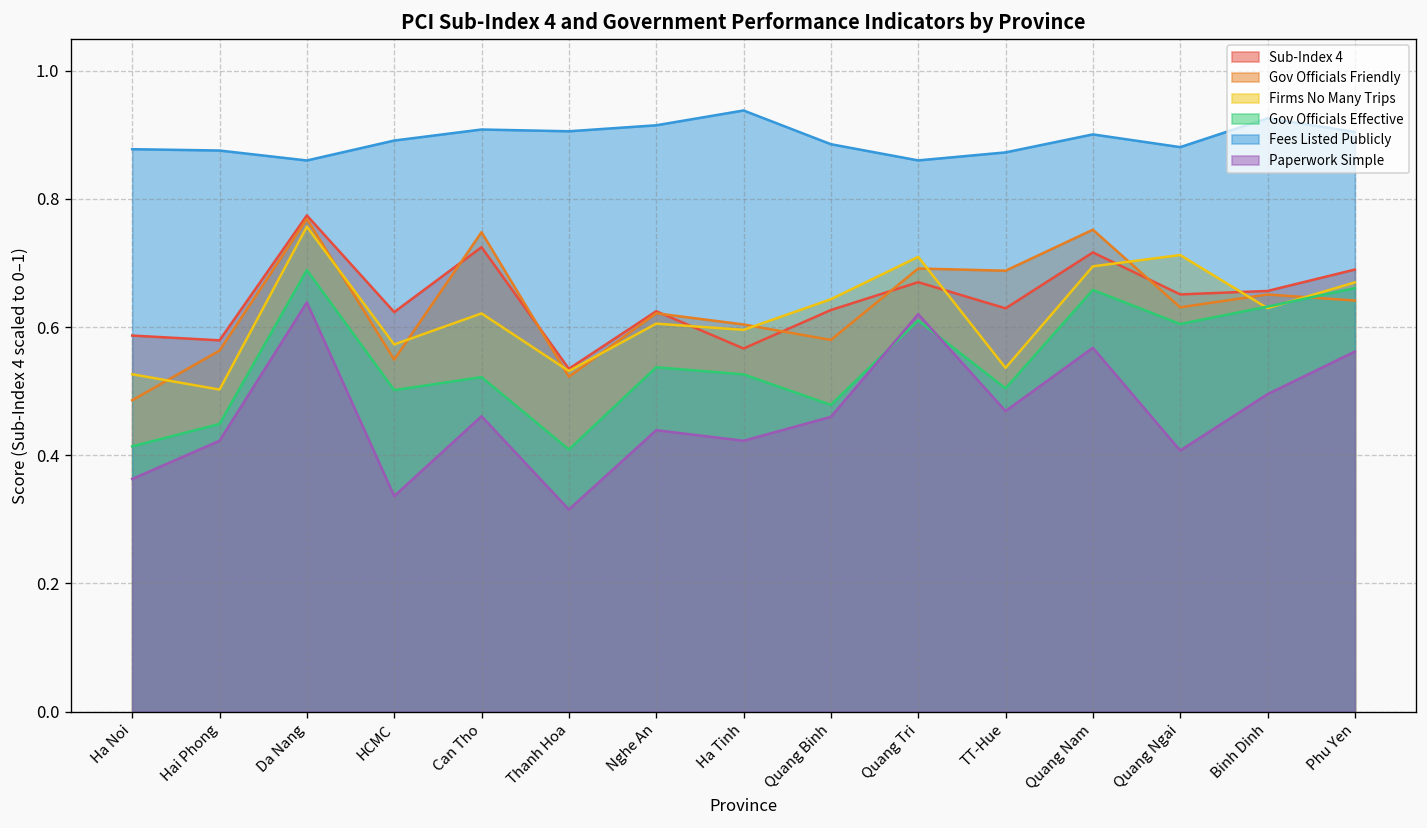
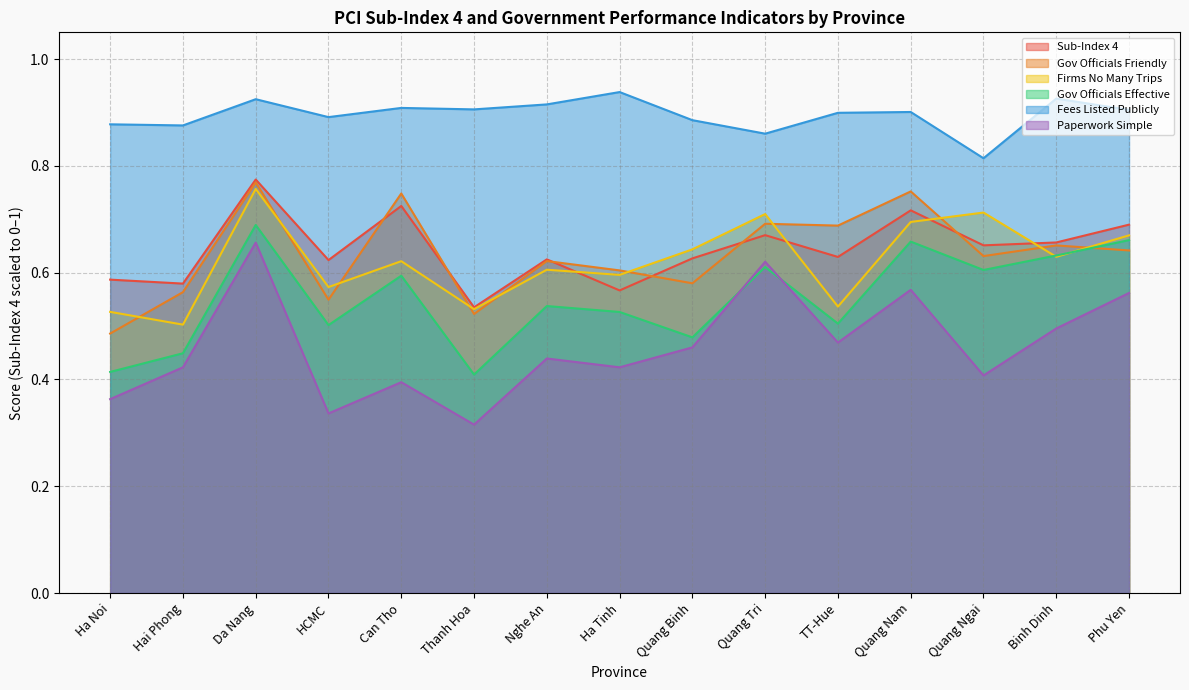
Fees Listed Publicly, Da Nang: 0.86 -> 0.92
Paperwork Simple, Da Nang: 0.64 -> 0.66
Gov Officials Effective, Can Tho: 0.52 -> 0.59
Paperwork Simple, Can Tho: 0.46 -> 0.39
Fees Listed Publicly, TT-Hue: 0.87 -> 0.90
Fees Listed Publicly, Quang Ngai: 0.88 -> 0.81
